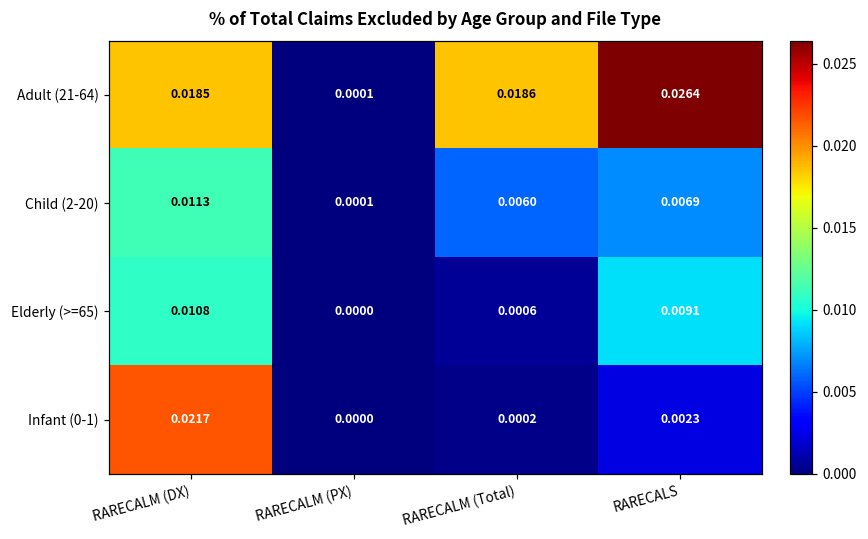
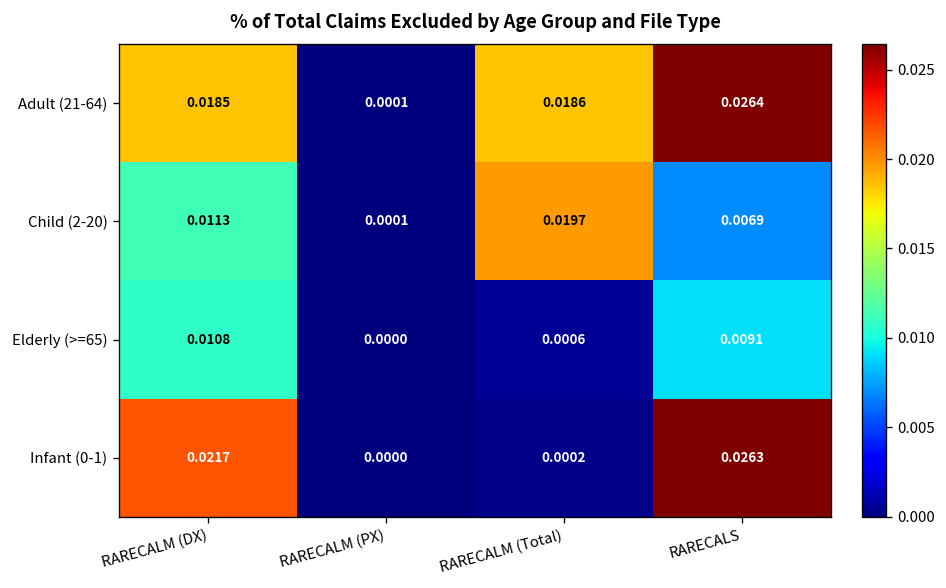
Child (2-20), RARECALM (Total): 0.0060 -> 0.0197
Infant (0-1), RARECALS: 0.0023 -> 0.0263
